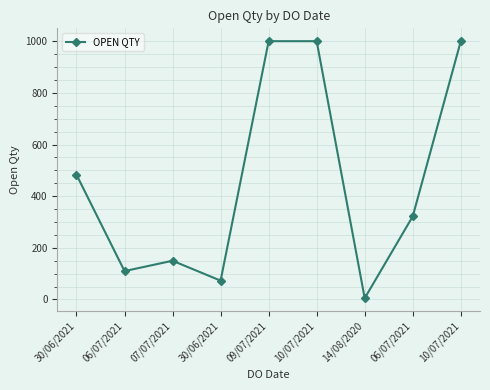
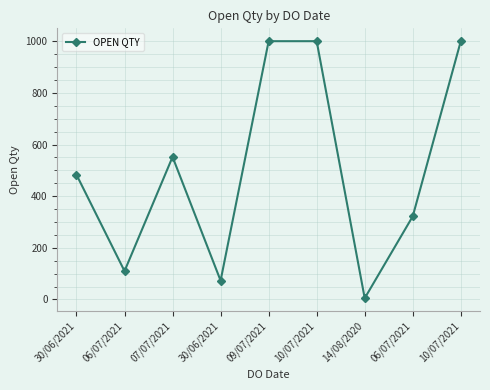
07/07/2021: 150 -> 550
